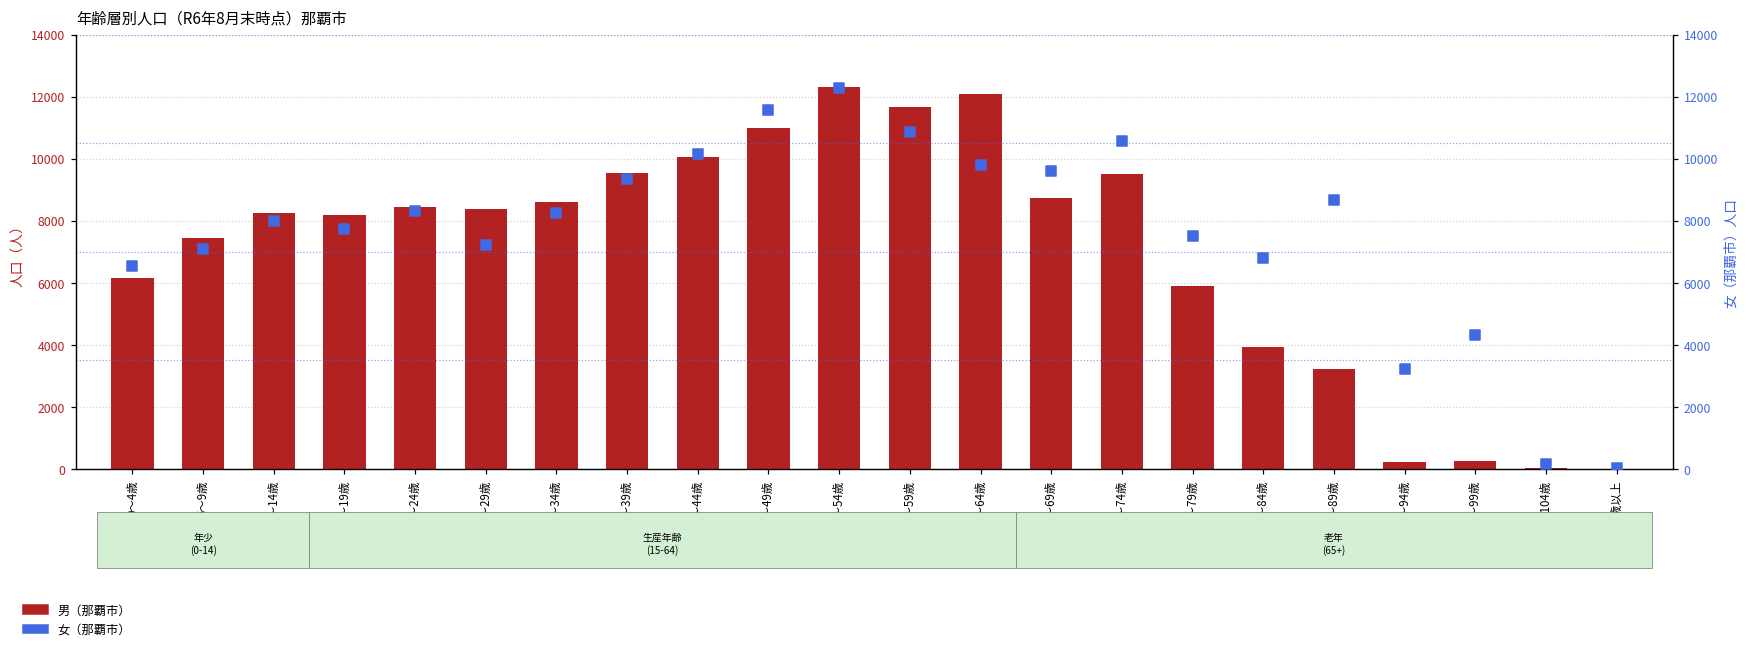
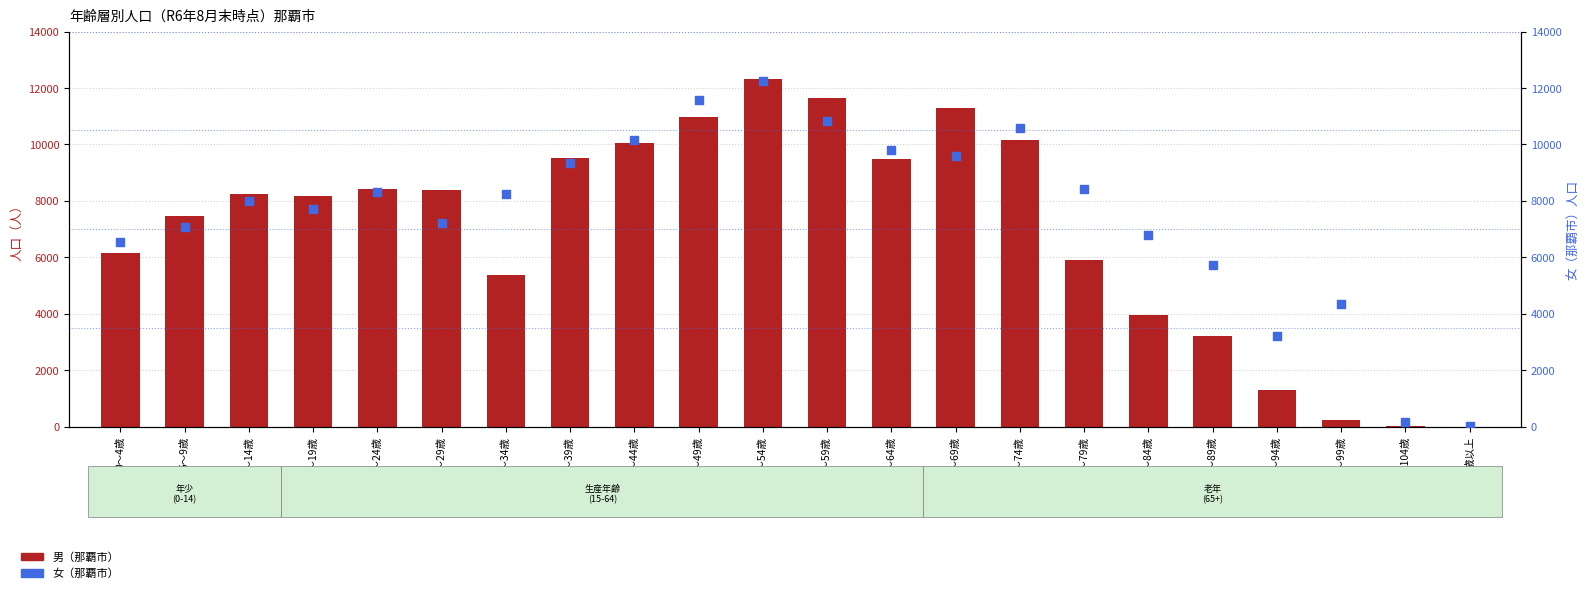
男（那覇市）, 30～34歳: 8600 -> 5400
男（那覇市）, 60～64歳: 12100 -> 9500
男（那覇市）, 65～69歳: 8700 -> 11300
男（那覇市）, 70～74歳: 9500 -> 10200
男（那覇市）, 90～94歳: 200 -> 1300
女（那覇市）, 75～79歳: 7500 -> 8400
女（那覇市）, 85～89歳: 8700 -> 5700
